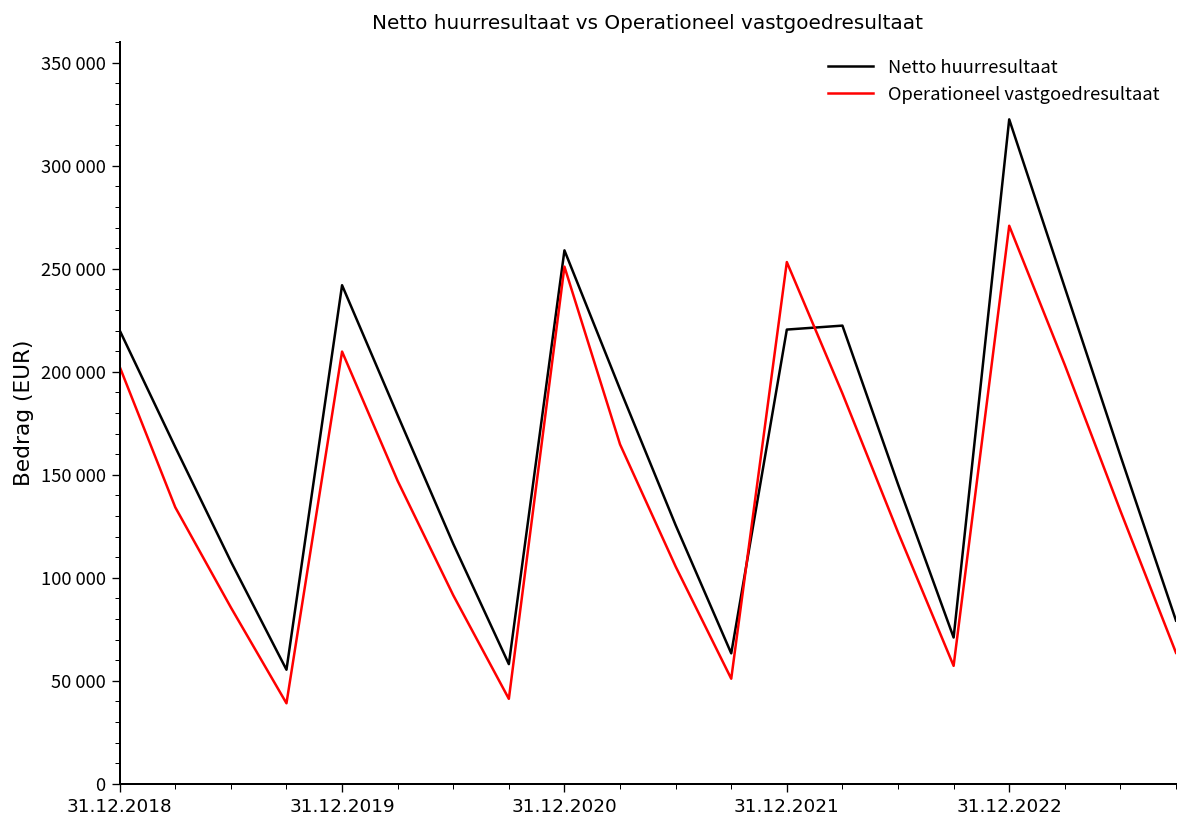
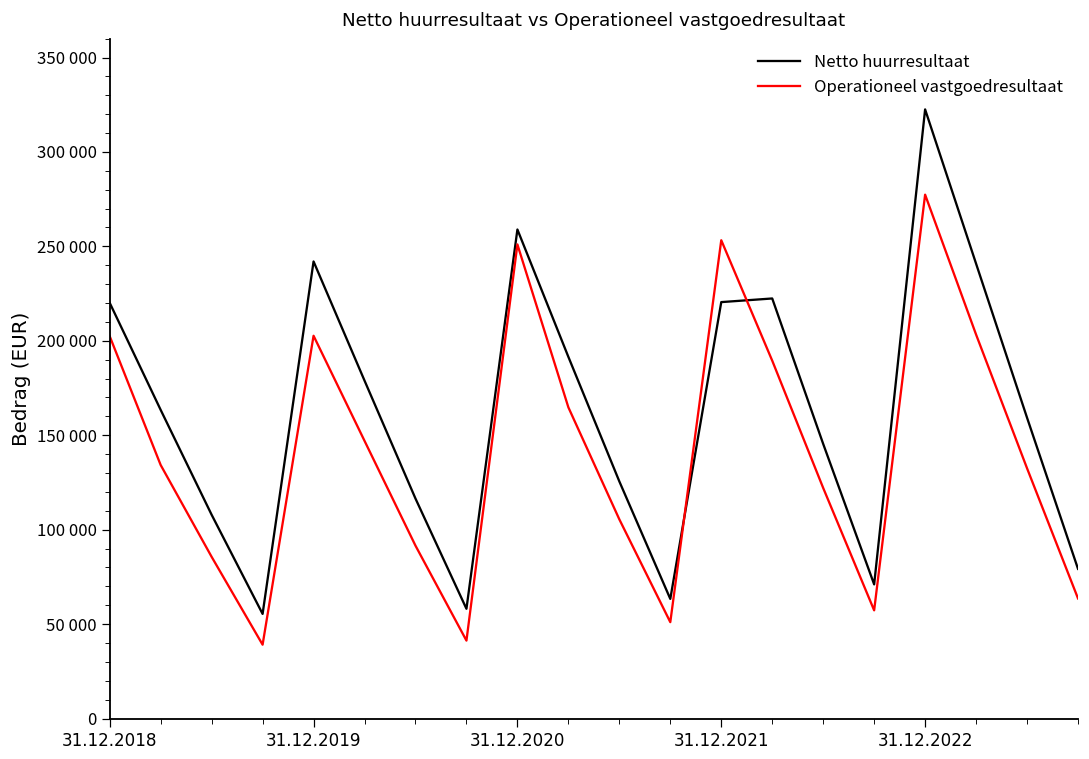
Operationeel vastgoedresultaat, 31.12.2019: 210000 -> 203000
Operationeel vastgoedresultaat, 31.12.2022: 271000 -> 277000
